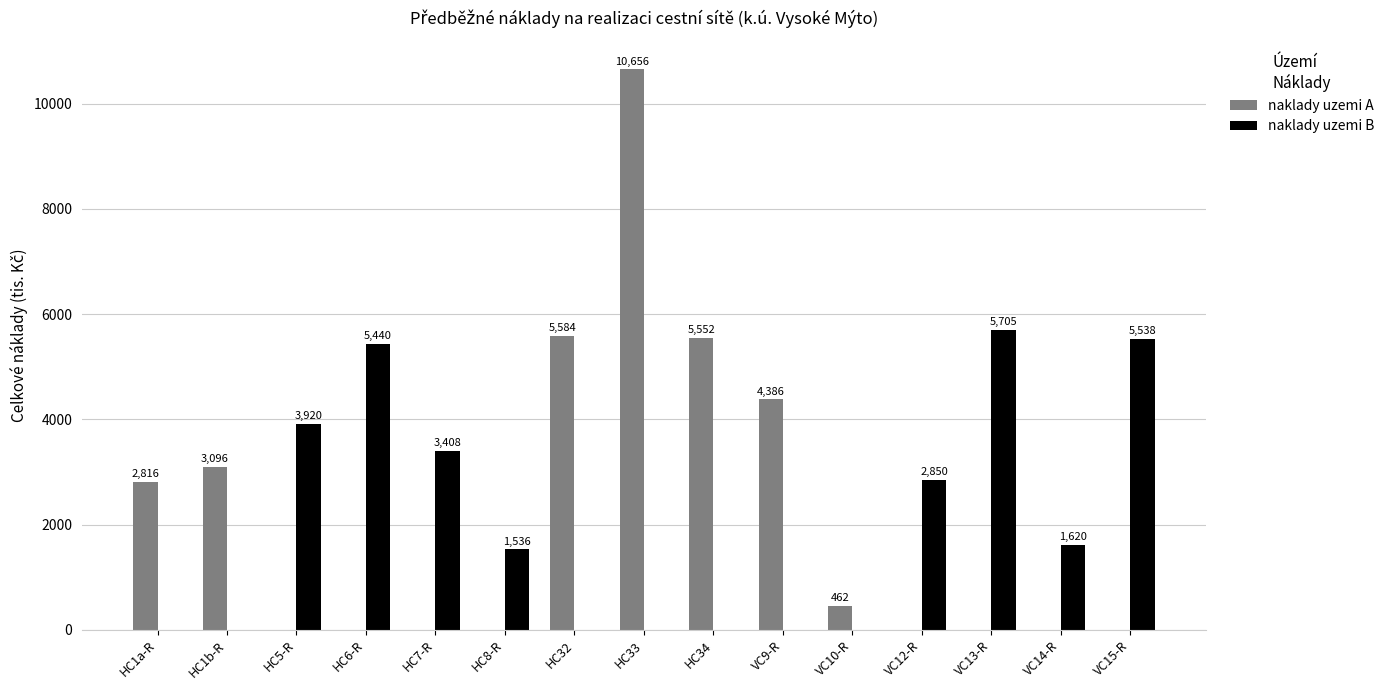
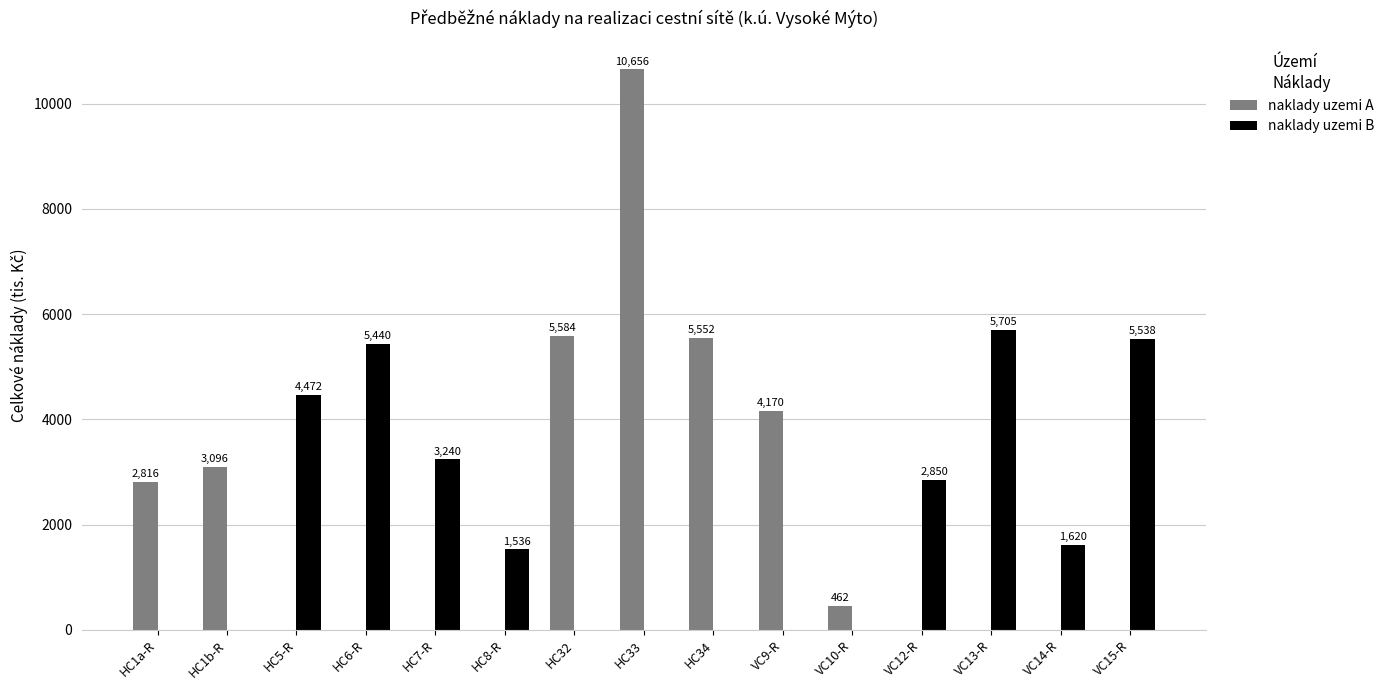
naklady uzemi B, HC5-R: 3,920 -> 4,472
naklady uzemi B, HC7-R: 3,408 -> 3,240
naklady uzemi A, VC9-R: 4,386 -> 4,170
